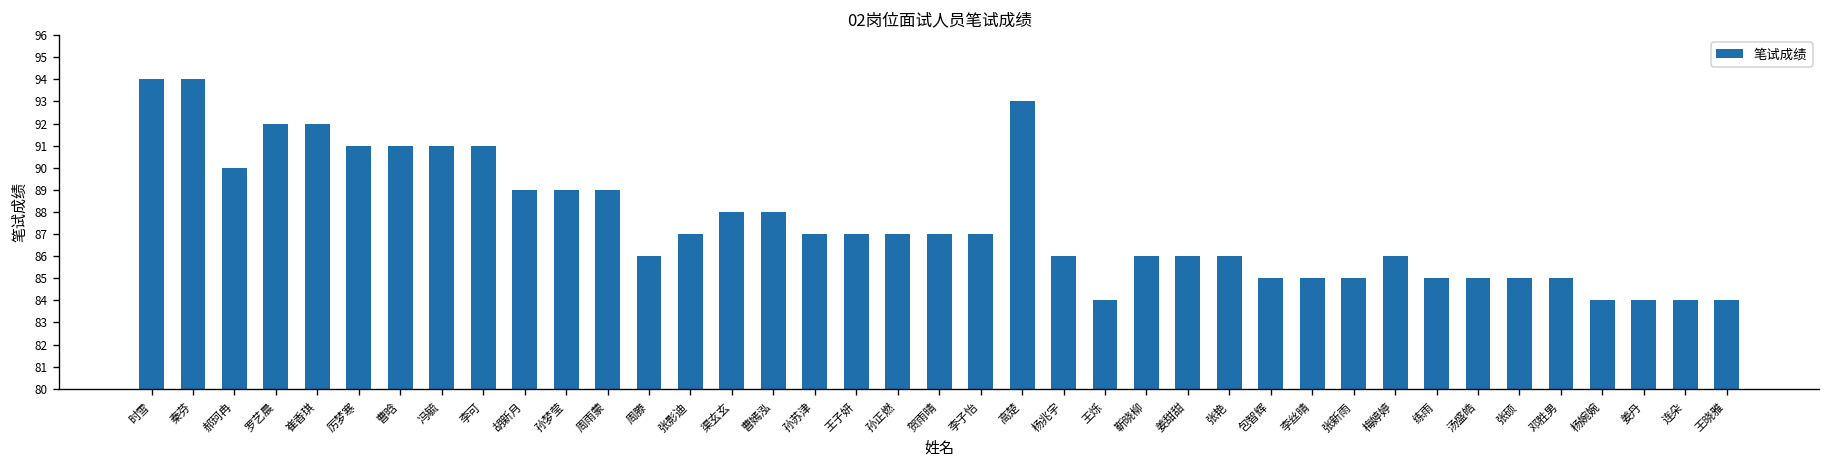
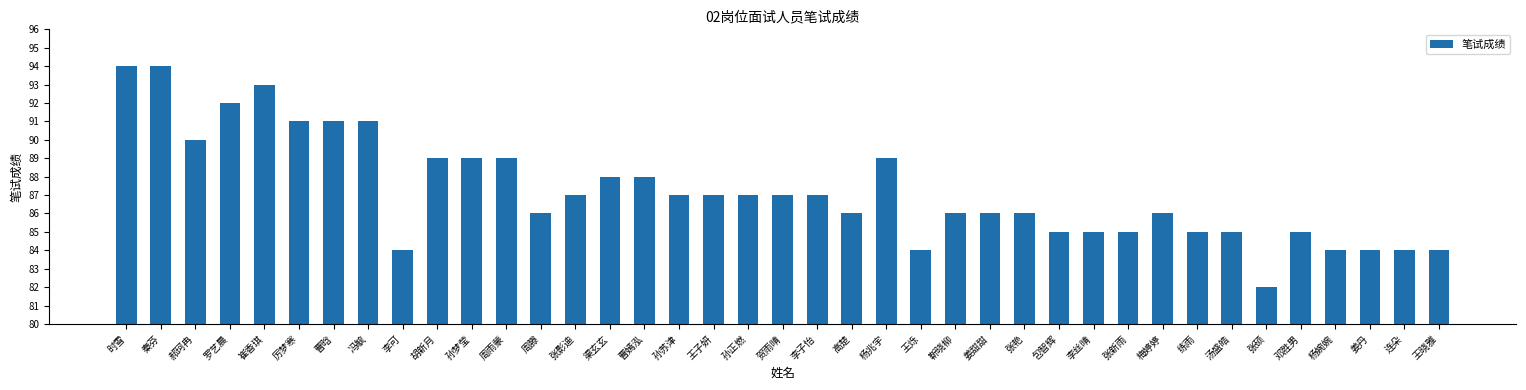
崔香琪: 92 -> 93
李可: 91 -> 84
高楚: 93 -> 86
杨兆宇: 86 -> 89
张硕: 85 -> 82
